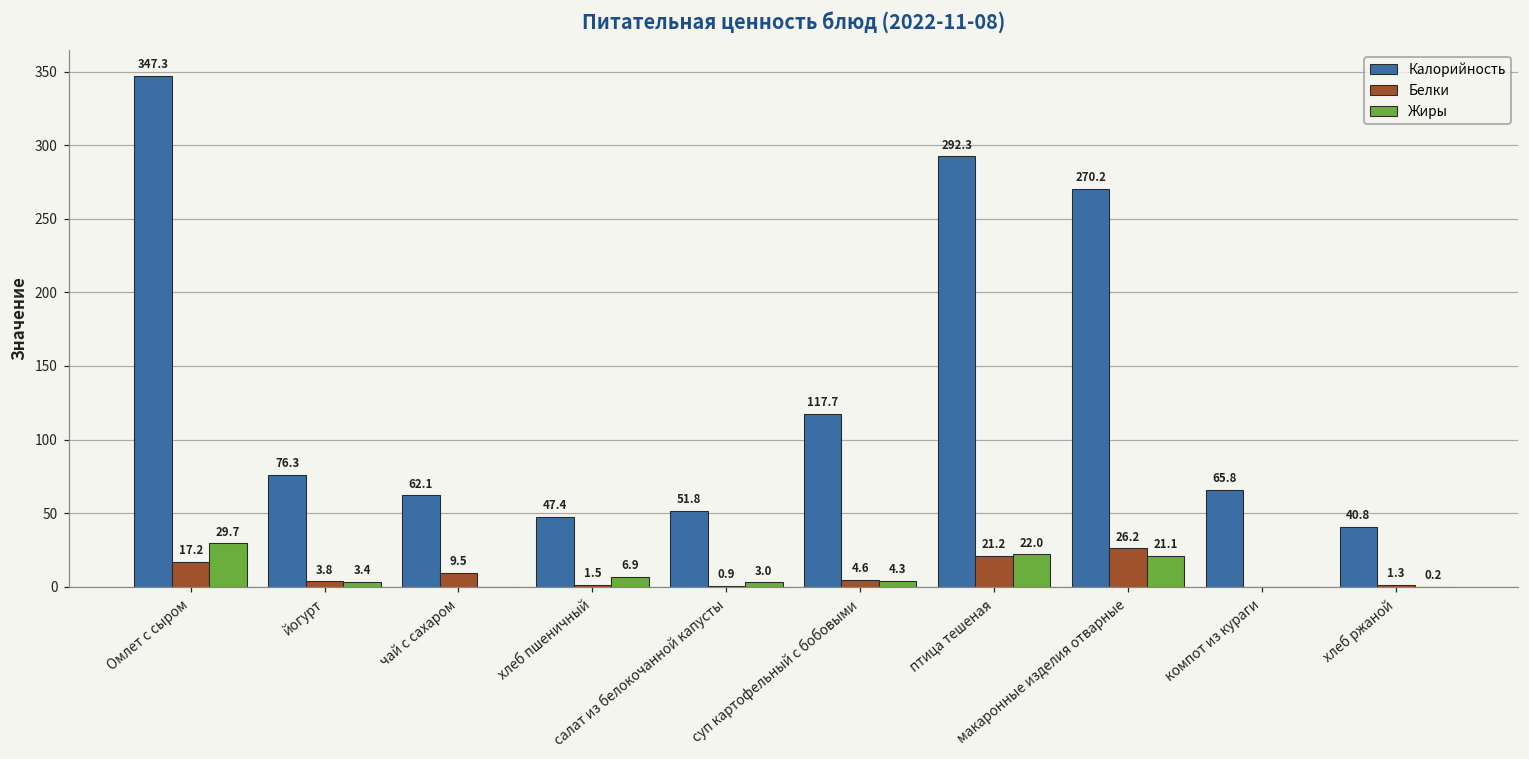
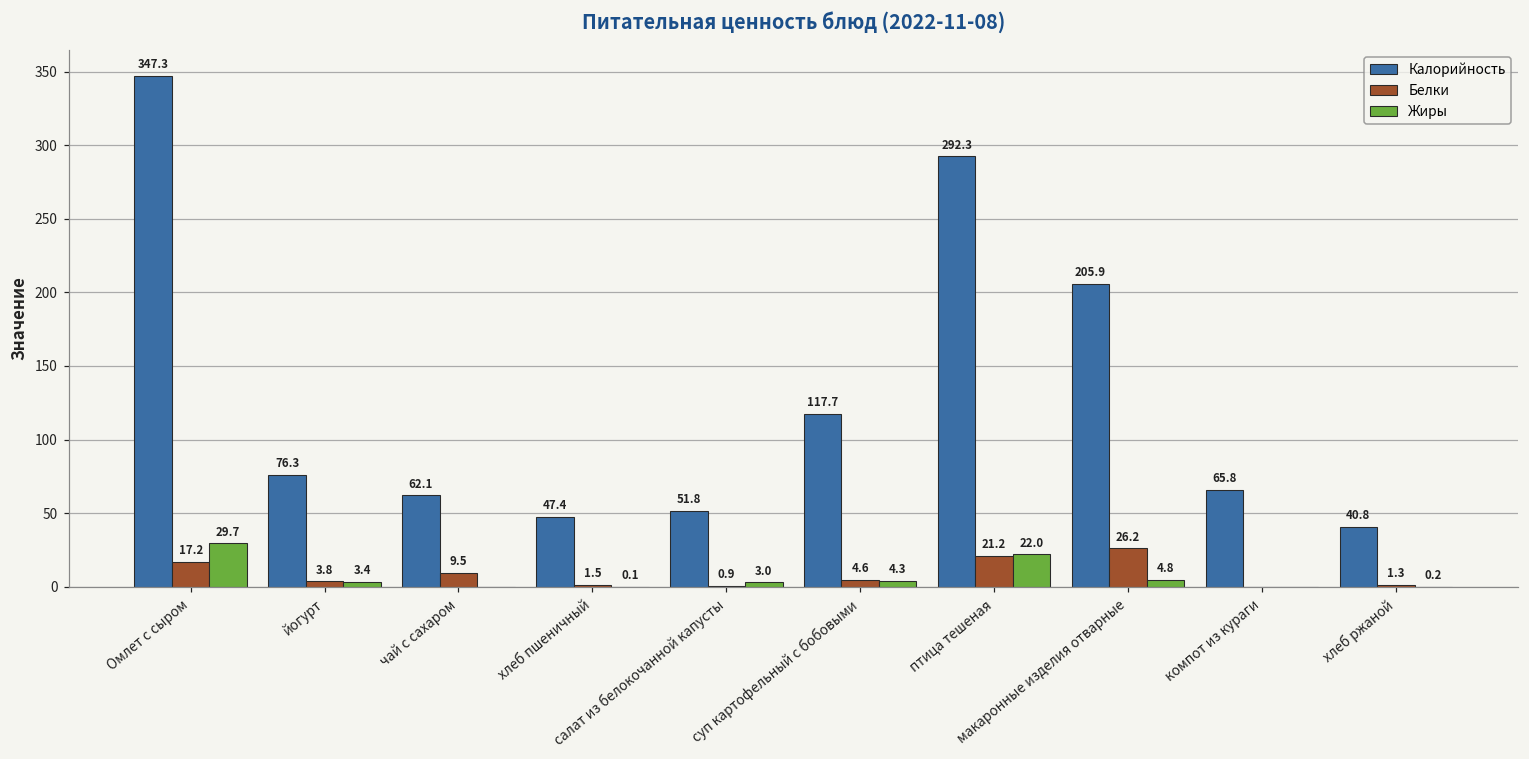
Жиры, хлеб пшеничный: 6.9 -> 0.1
Калорийность, макаронные изделия отварные: 270.2 -> 205.9
Жиры, макаронные изделия отварные: 21.1 -> 4.8
